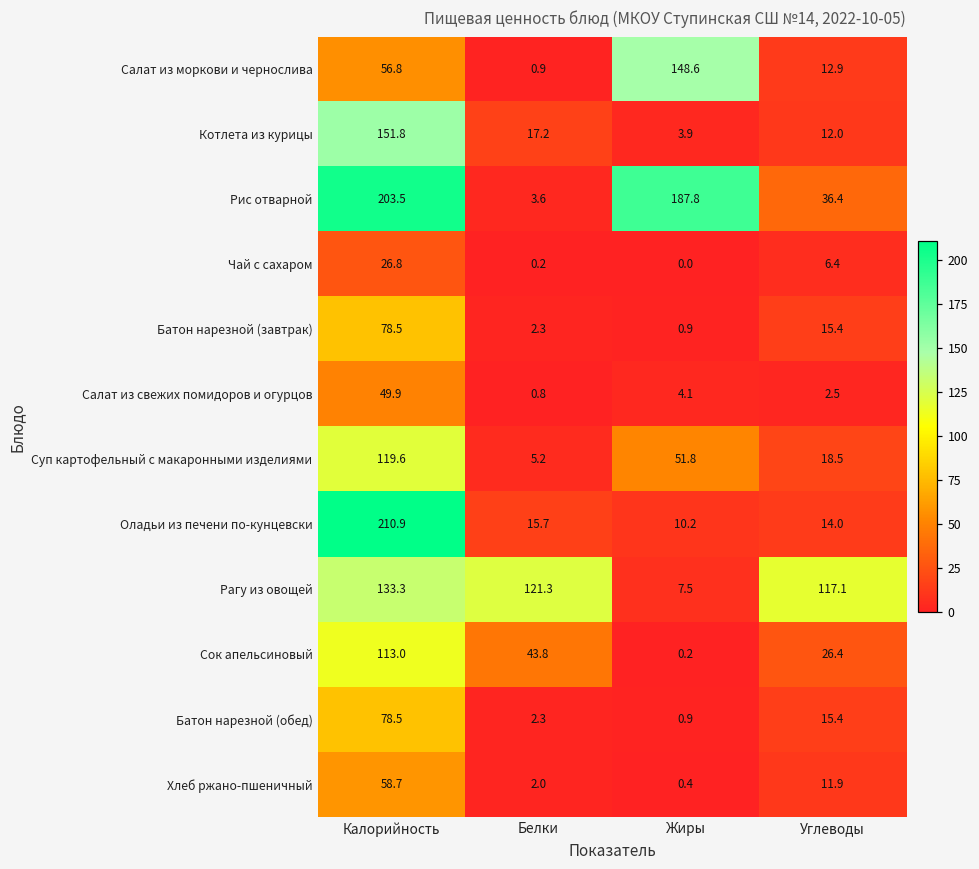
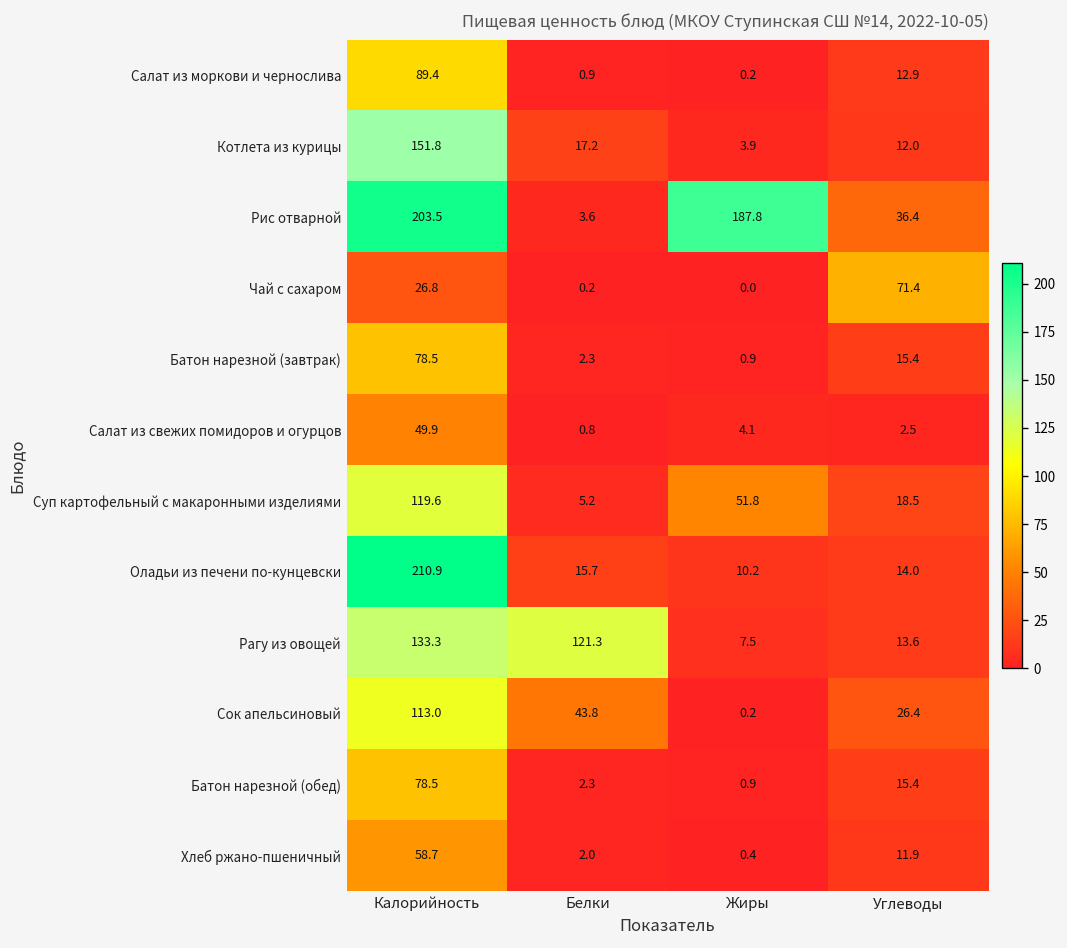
Салат из моркови и чернослива, Калорийность: 56.8 -> 89.4
Салат из моркови и чернослива, Жиры: 148.6 -> 0.2
Чай с сахаром, Углеводы: 6.4 -> 71.4
Рагу из овощей, Углеводы: 117.1 -> 13.6
